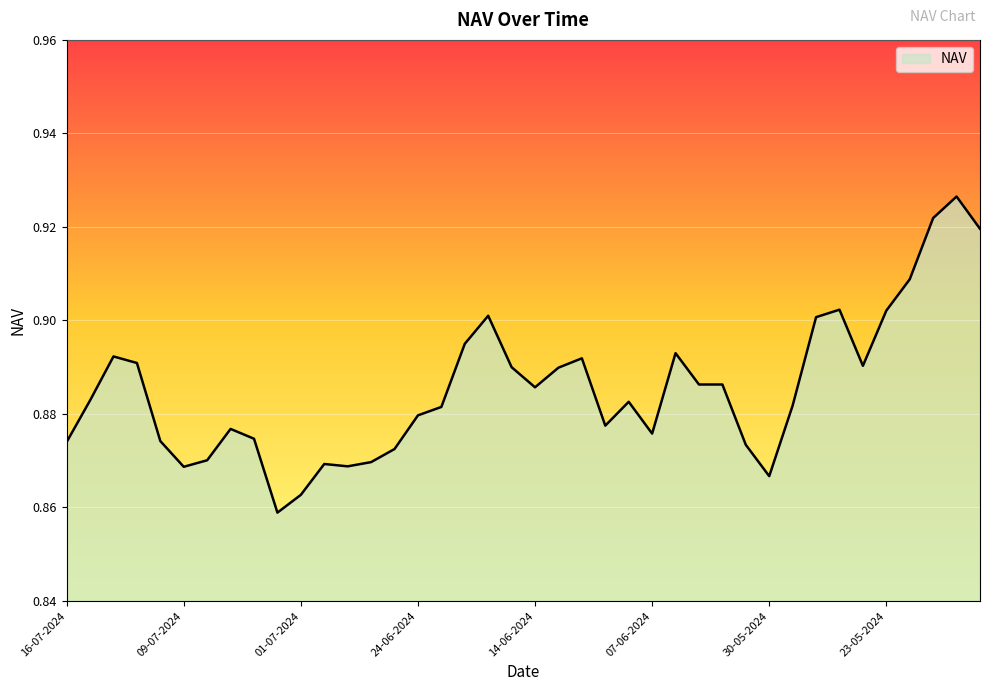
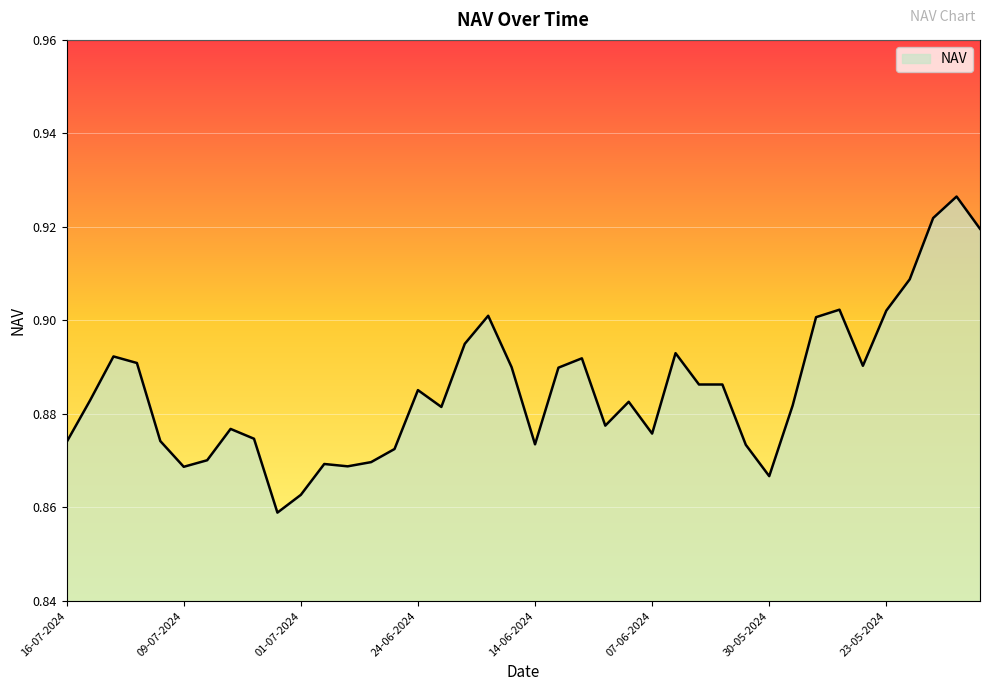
24-06-2024: 0.880 -> 0.885
14-06-2024: 0.886 -> 0.874
